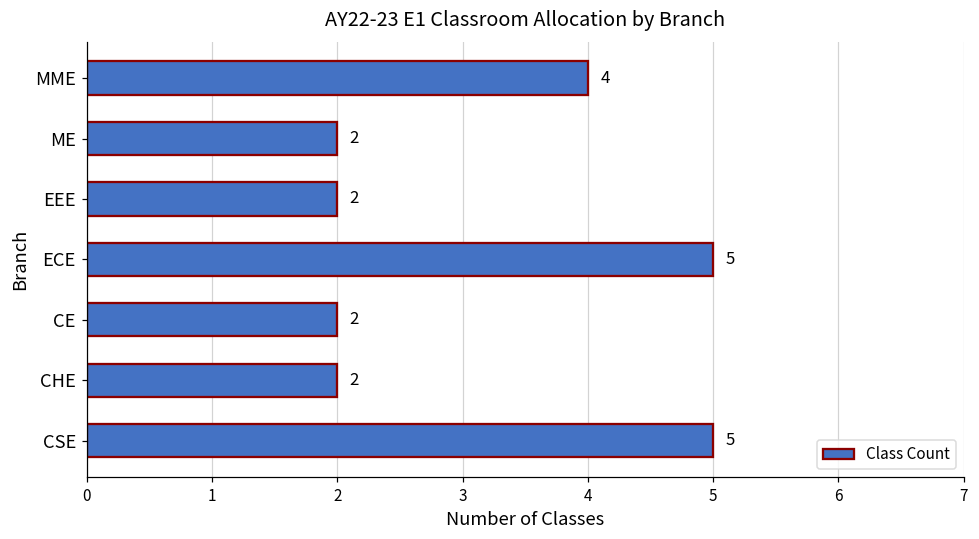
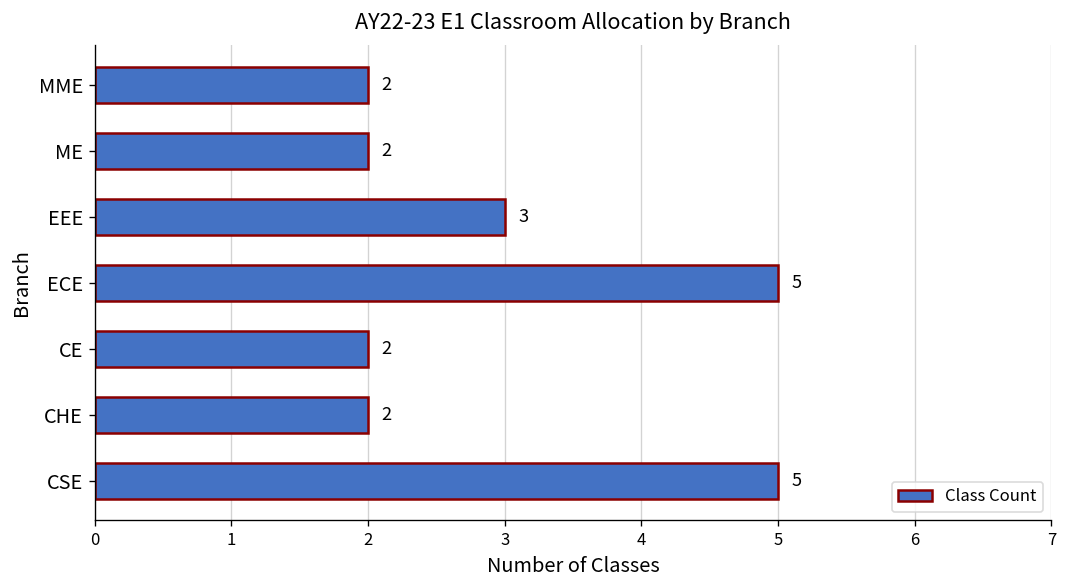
MME: 4 -> 2
EEE: 2 -> 3
